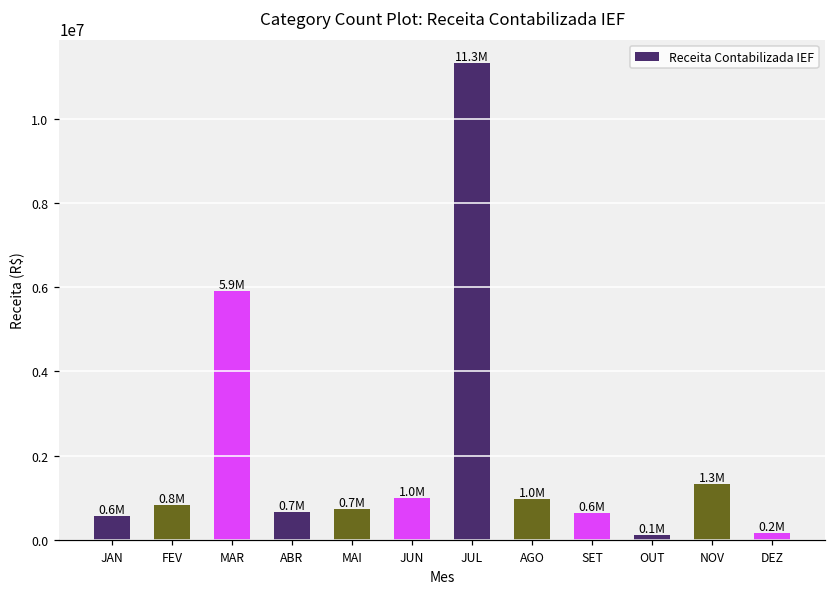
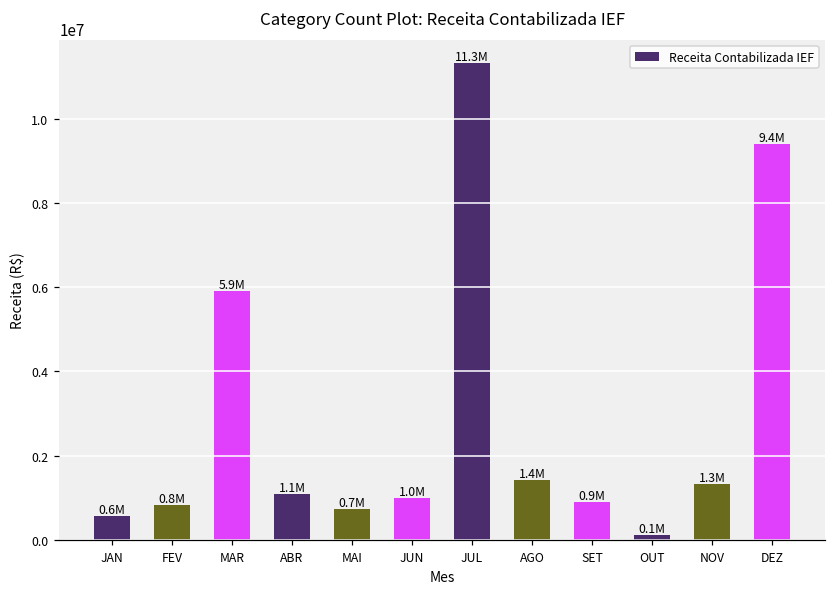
ABR: 0.7M -> 1.1M
AGO: 1.0M -> 1.4M
SET: 0.6M -> 0.9M
DEZ: 0.2M -> 9.4M
